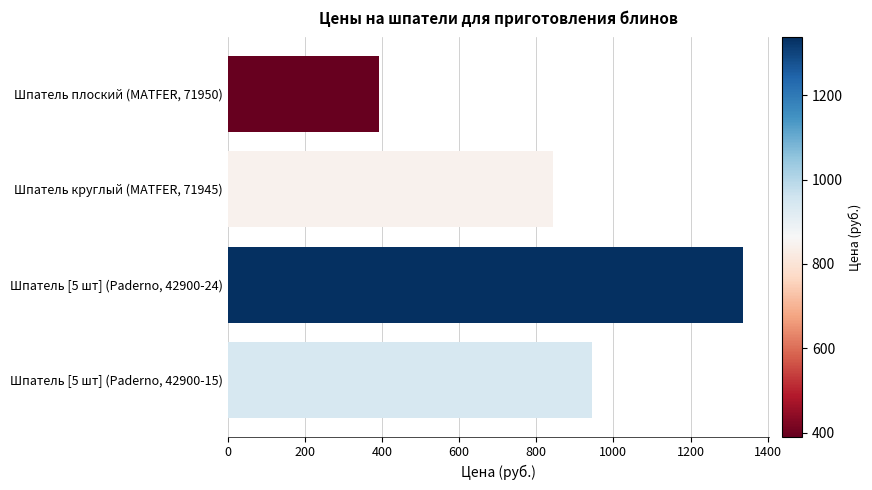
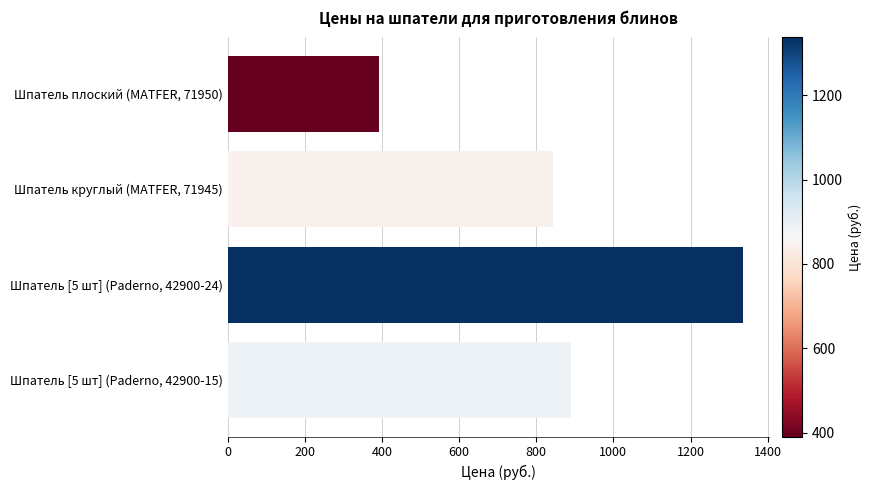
Шпатель [5 шт] (Paderno, 42900-15): 940 -> 890
